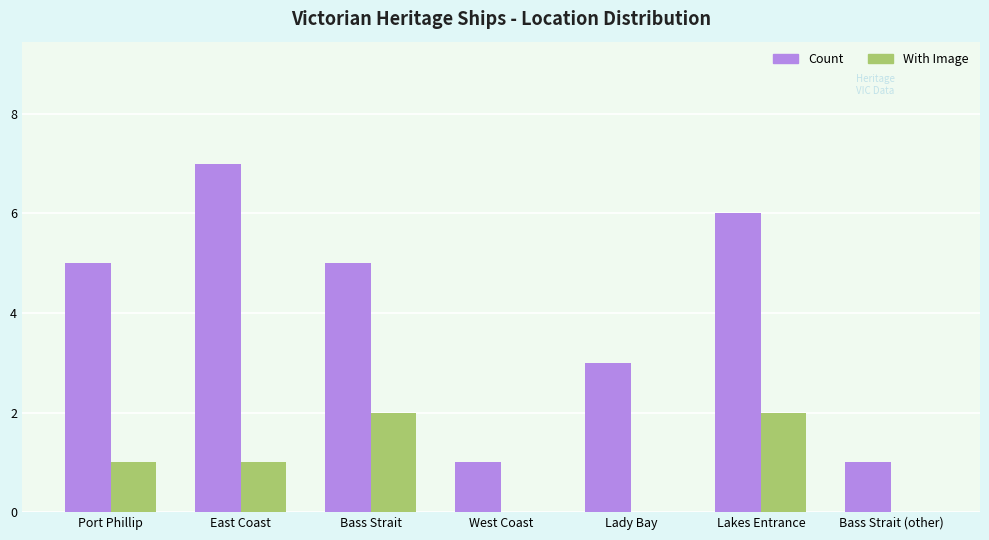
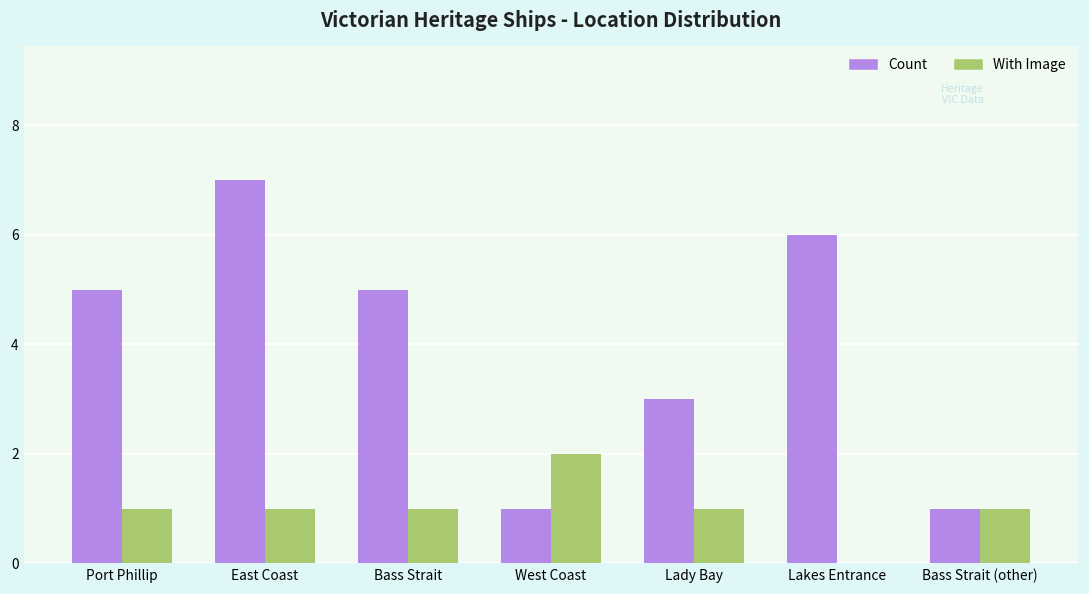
With Image, Bass Strait: 2 -> 1
With Image, West Coast: 0 -> 2
With Image, Lady Bay: 0 -> 1
With Image, Lakes Entrance: 2 -> 0
With Image, Bass Strait (other): 0 -> 1
